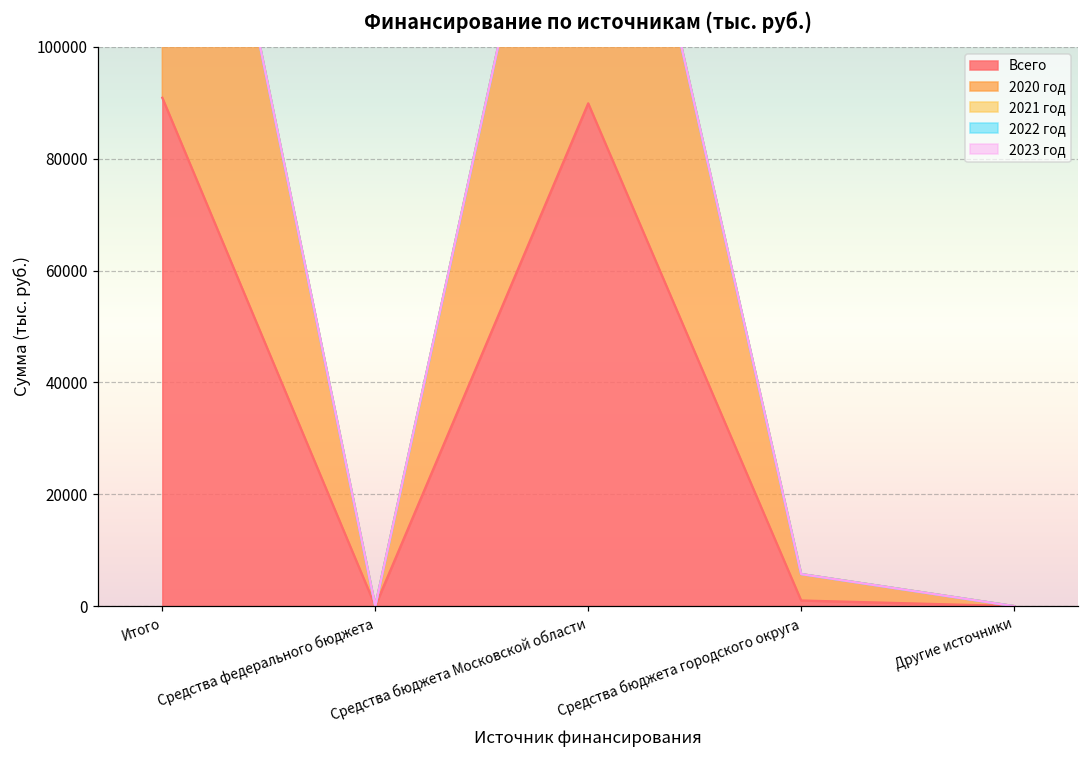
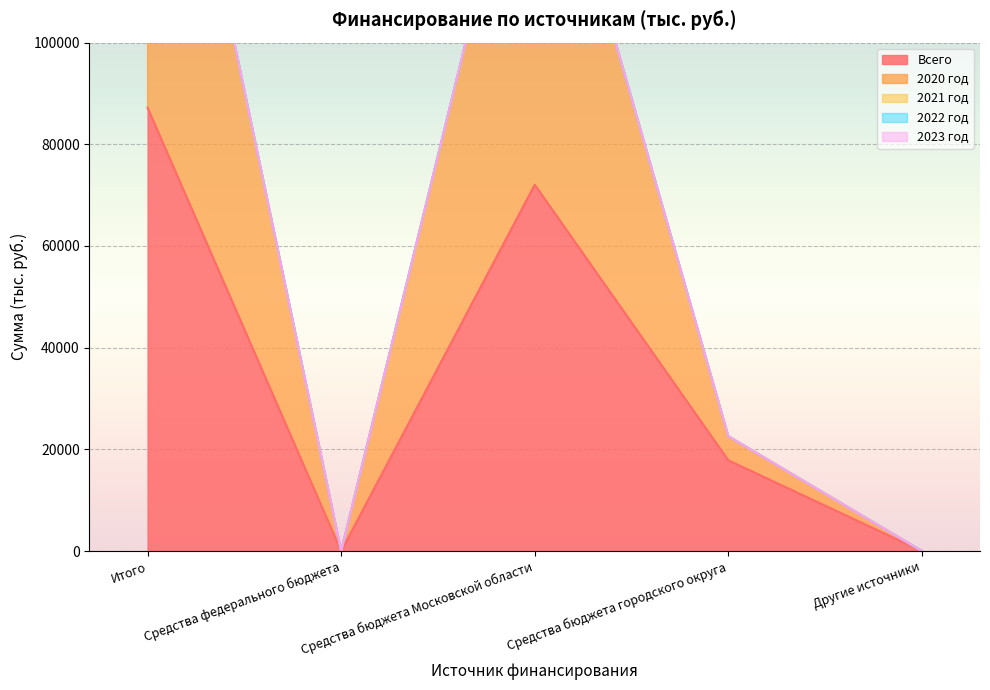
Всего, Итого: 91000 -> 87000
Всего, Средства бюджета Московской области: 90000 -> 72000
Всего, Средства бюджета городского округа: 1000 -> 18000
